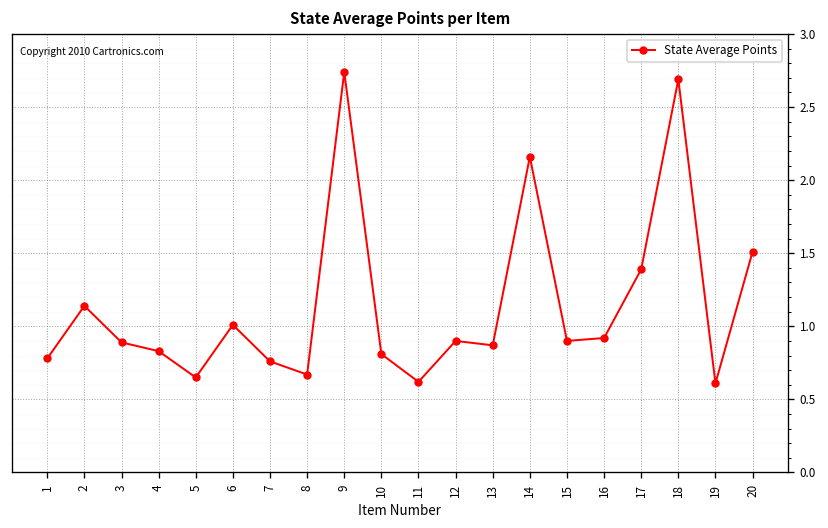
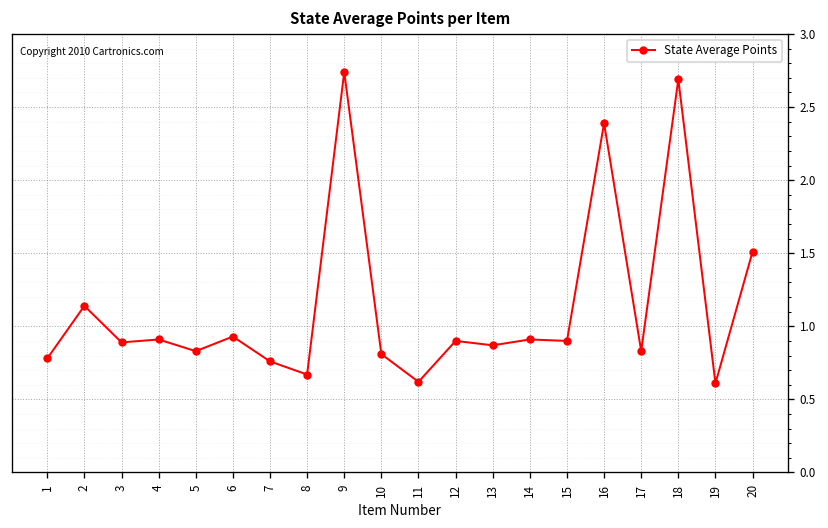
4: 0.83 -> 0.91
5: 0.65 -> 0.83
6: 1.01 -> 0.93
14: 2.16 -> 0.91
16: 0.92 -> 2.39
17: 1.39 -> 0.83
